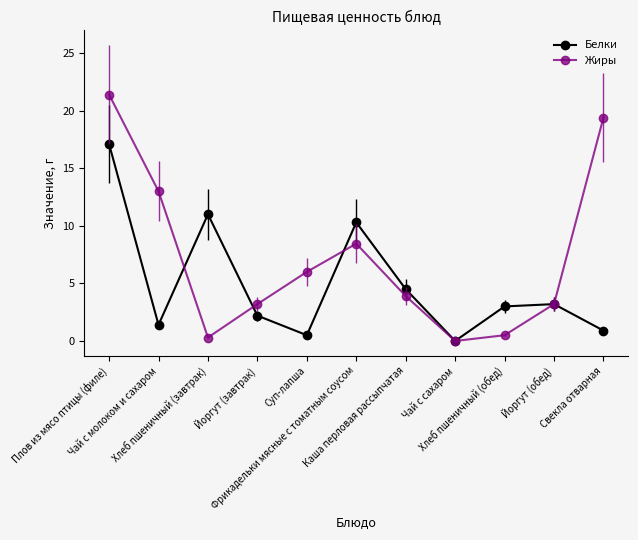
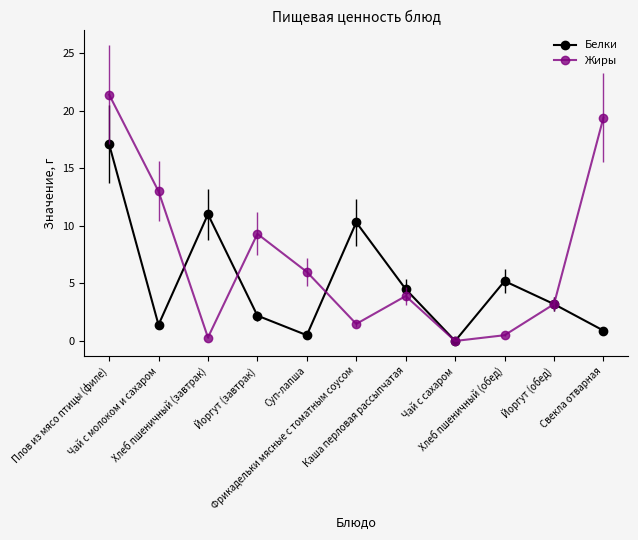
Жиры, Йоргут (завтрак): 3.2 -> 9.3
Жиры, Фрикадельки мясные с томатным соусом: 8.5 -> 1.5
Белки, Хлеб пшеничный (обед): 3.0 -> 5.2
